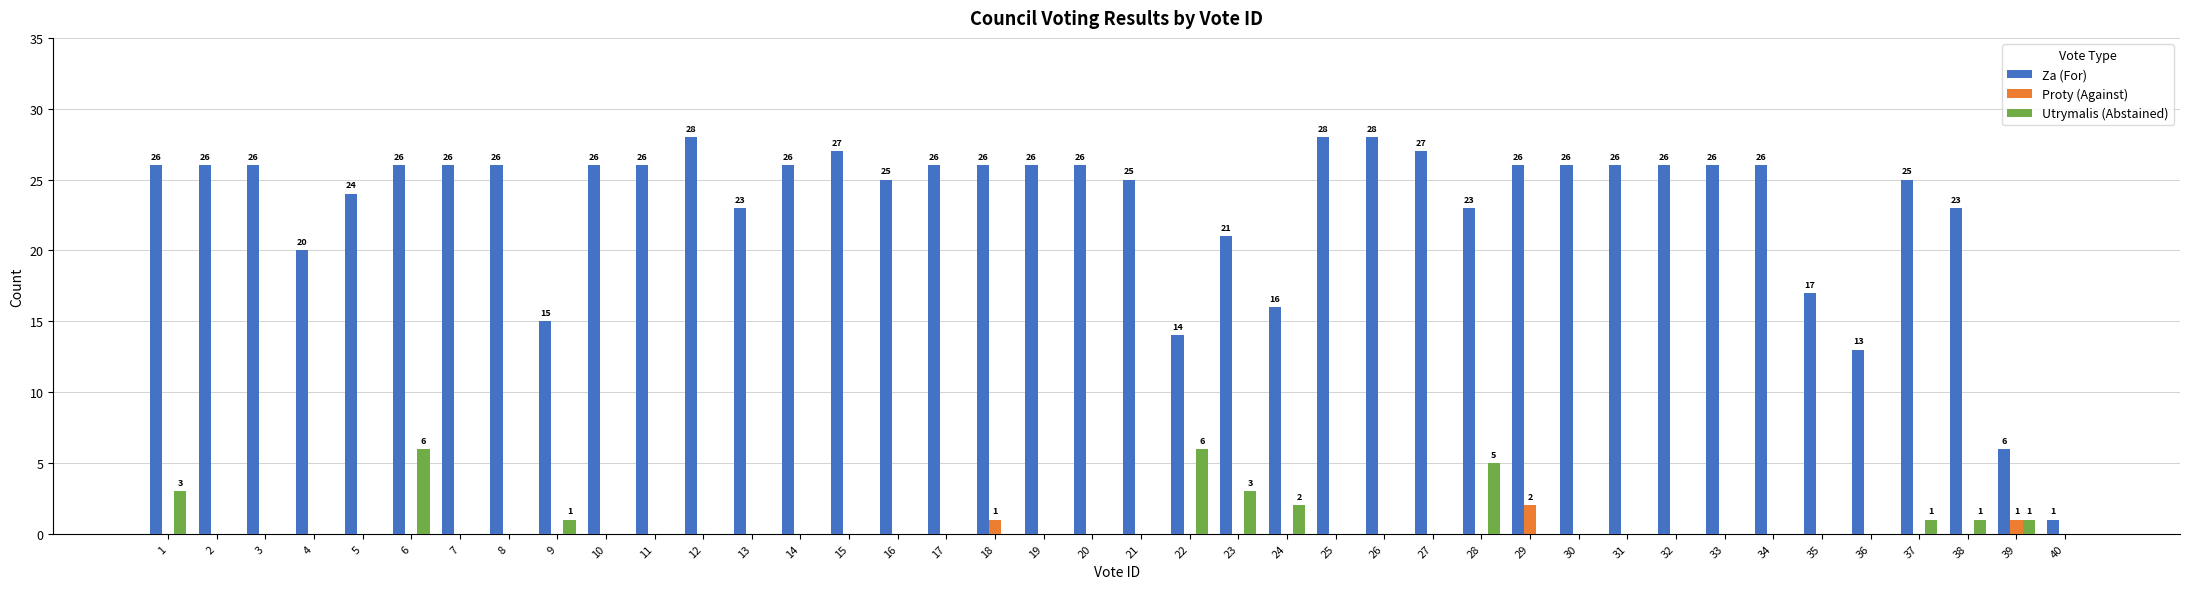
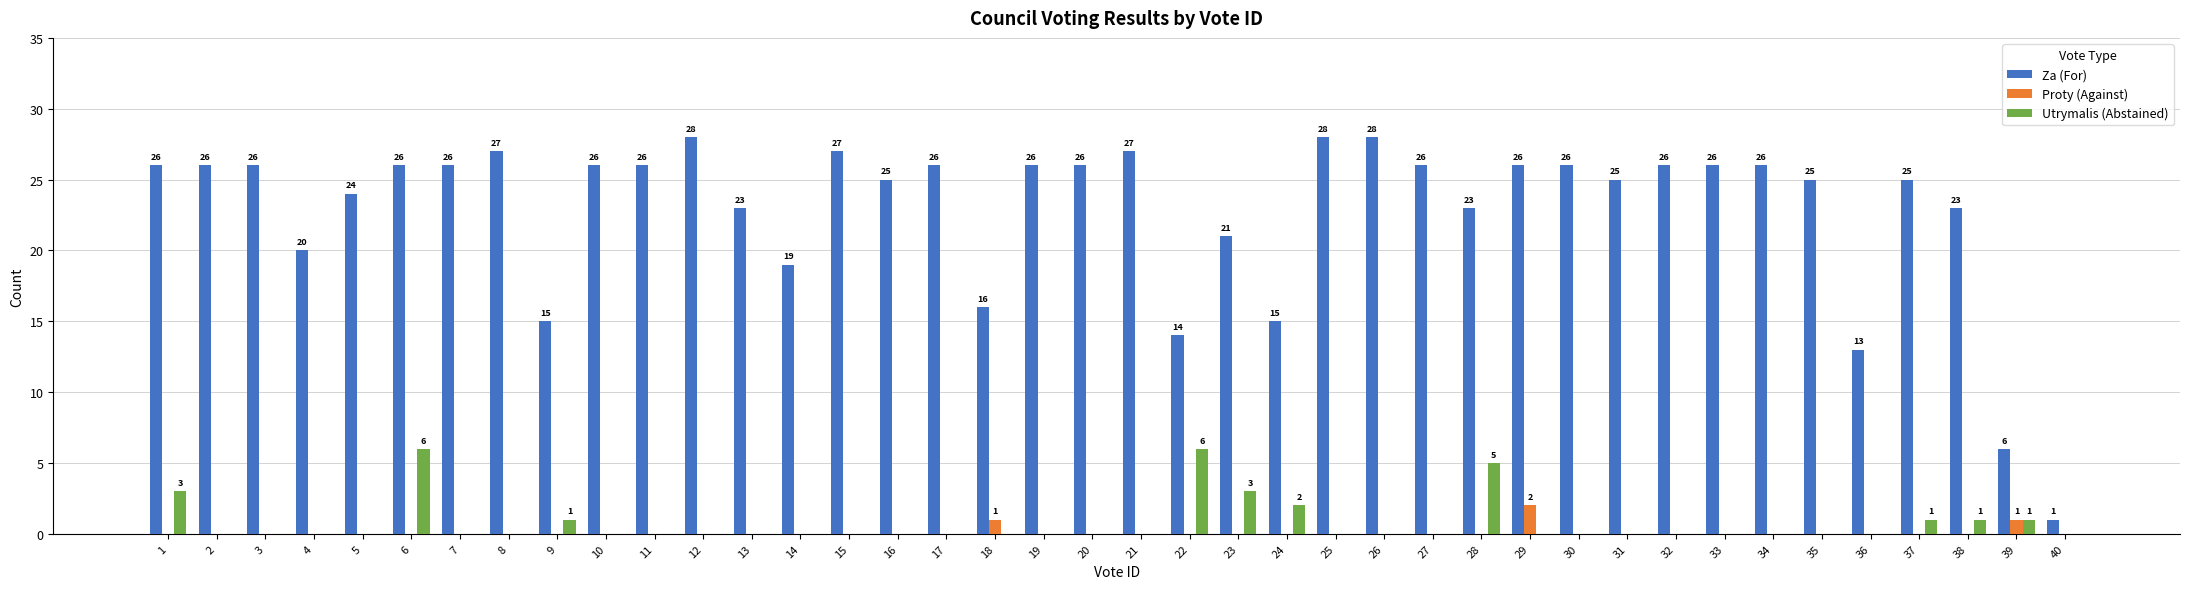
Za (For), 8: 26 -> 27
Za (For), 14: 26 -> 19
Za (For), 18: 26 -> 16
Za (For), 21: 25 -> 27
Za (For), 24: 16 -> 15
Za (For), 27: 27 -> 26
Za (For), 31: 26 -> 25
Za (For), 35: 17 -> 25
